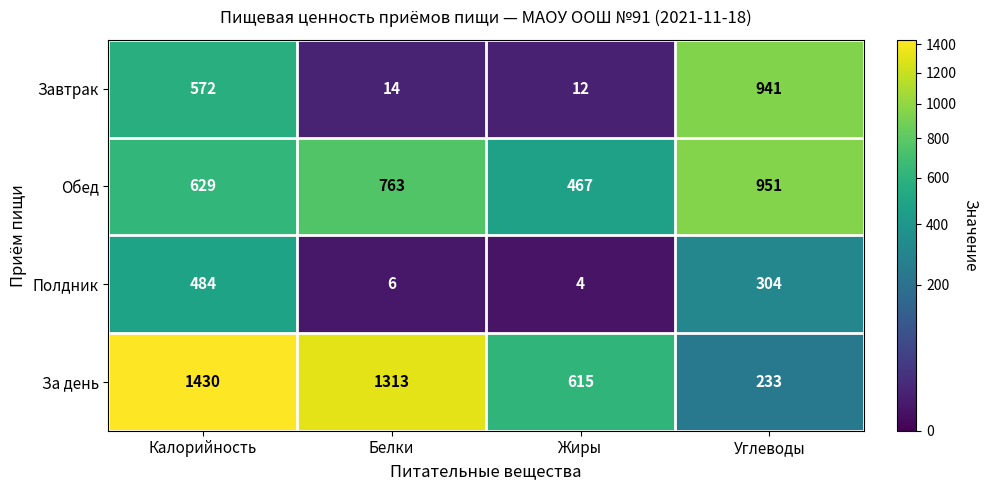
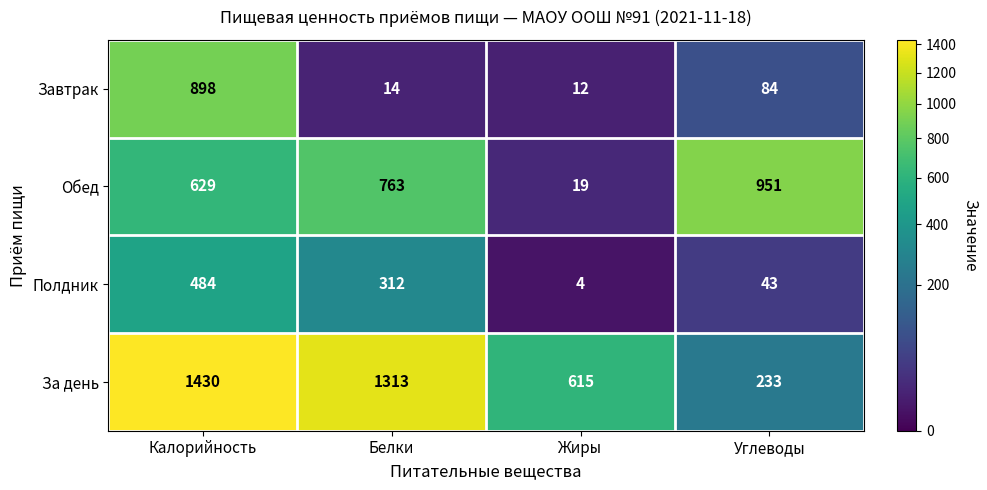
Завтрак, Калорийность: 572 -> 898
Завтрак, Углеводы: 941 -> 84
Обед, Жиры: 467 -> 19
Полдник, Белки: 6 -> 312
Полдник, Углеводы: 304 -> 43
